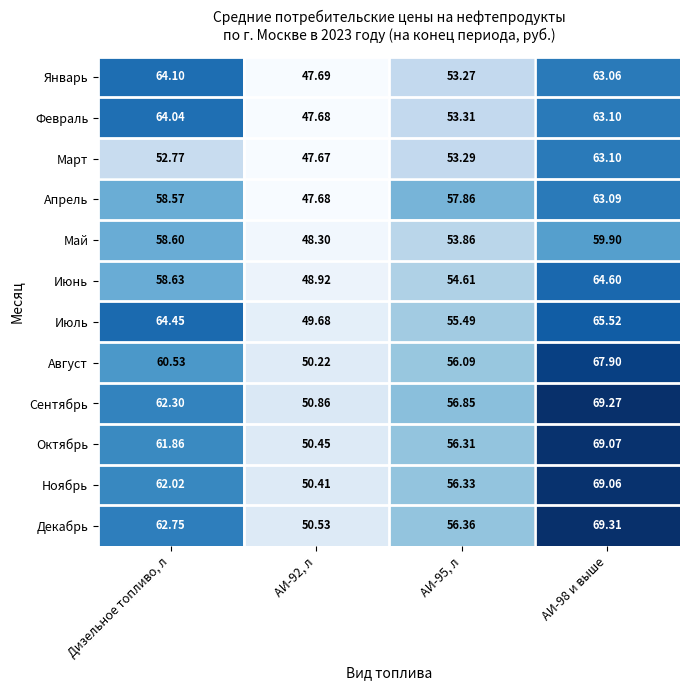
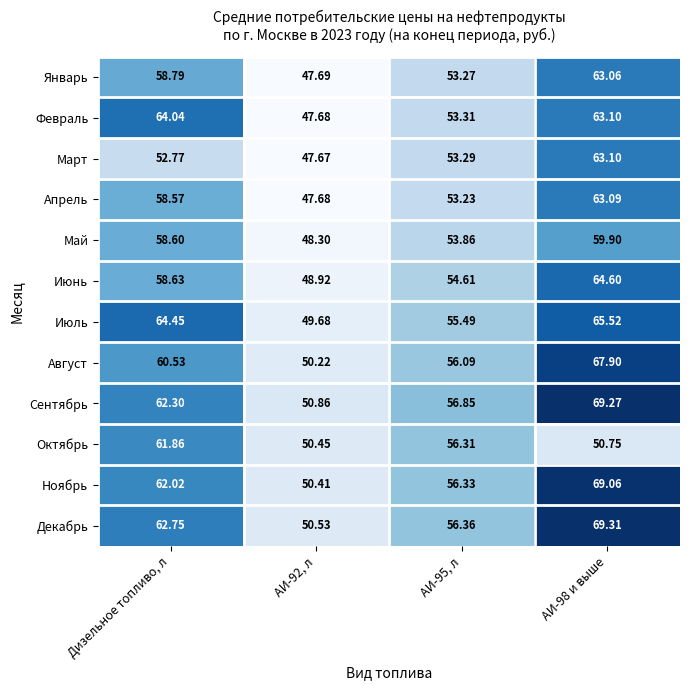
Январь, Дизельное топливо, л: 64.10 -> 58.79
Апрель, АИ-95, л: 57.86 -> 53.23
Октябрь, АИ-98 и выше: 69.07 -> 50.75
